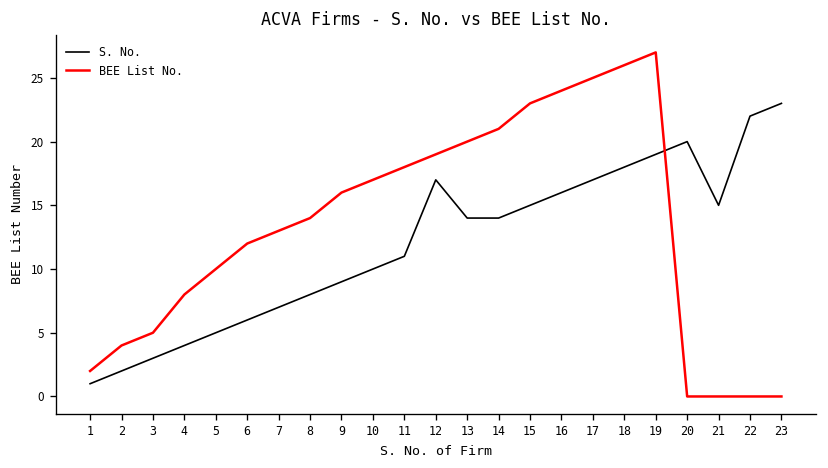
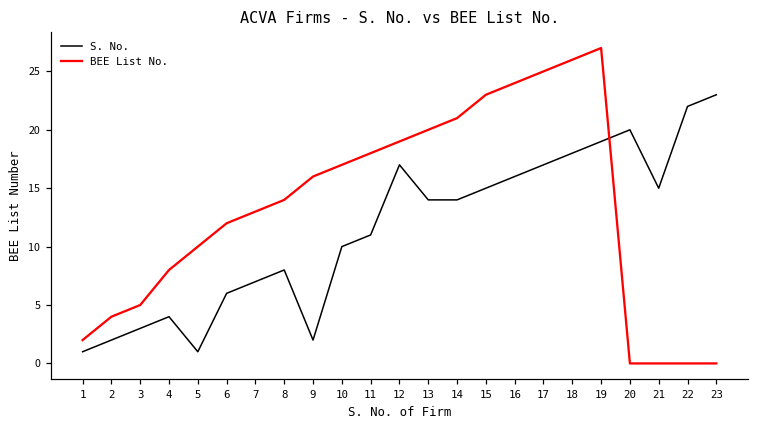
S. No., 5: 5 -> 1
S. No., 9: 9 -> 2
